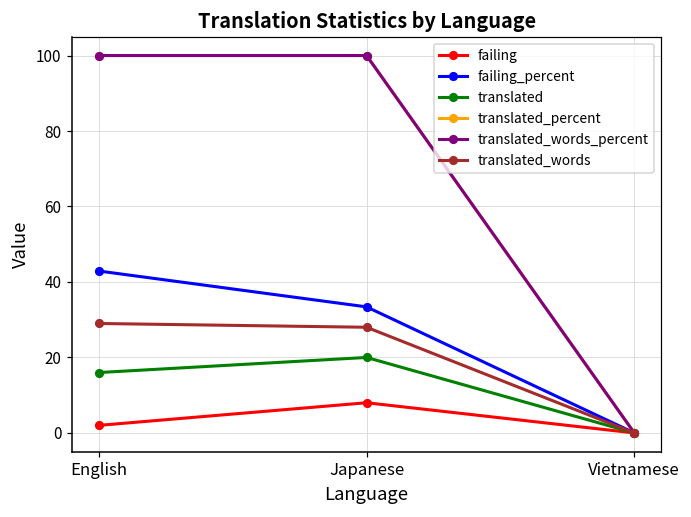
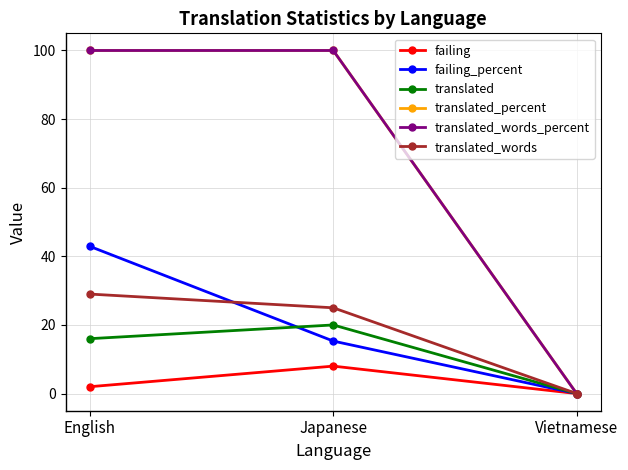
failing_percent, Japanese: 33 -> 15
translated_words, Japanese: 28 -> 25
